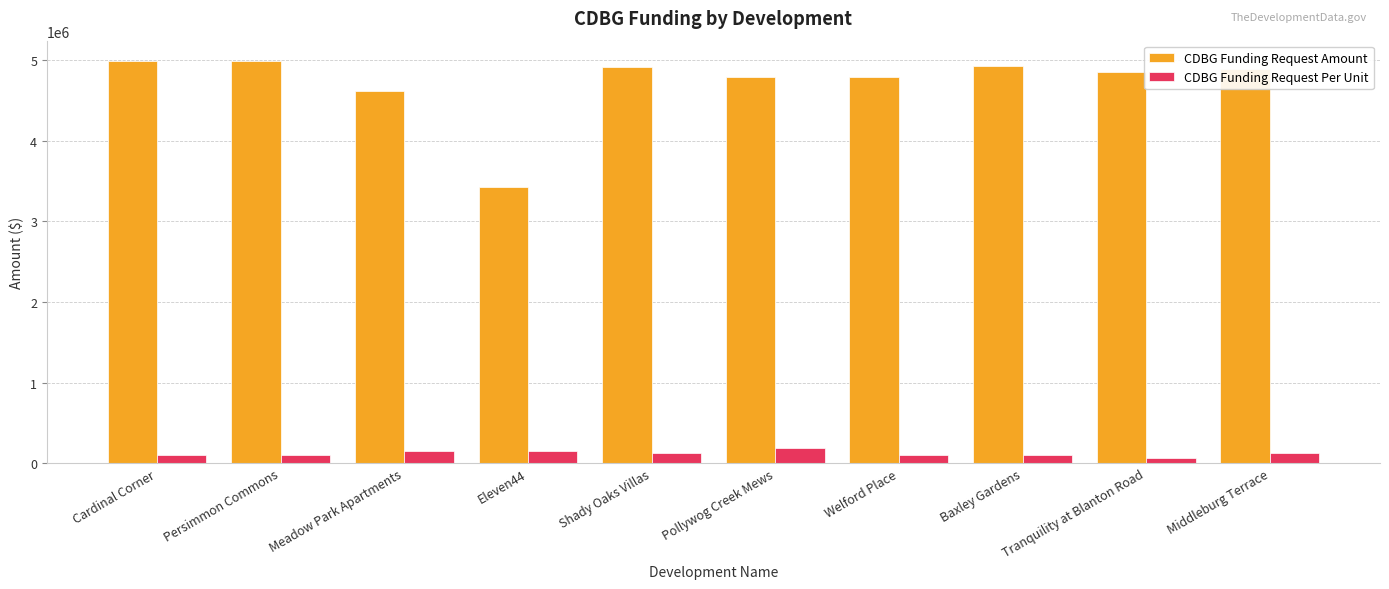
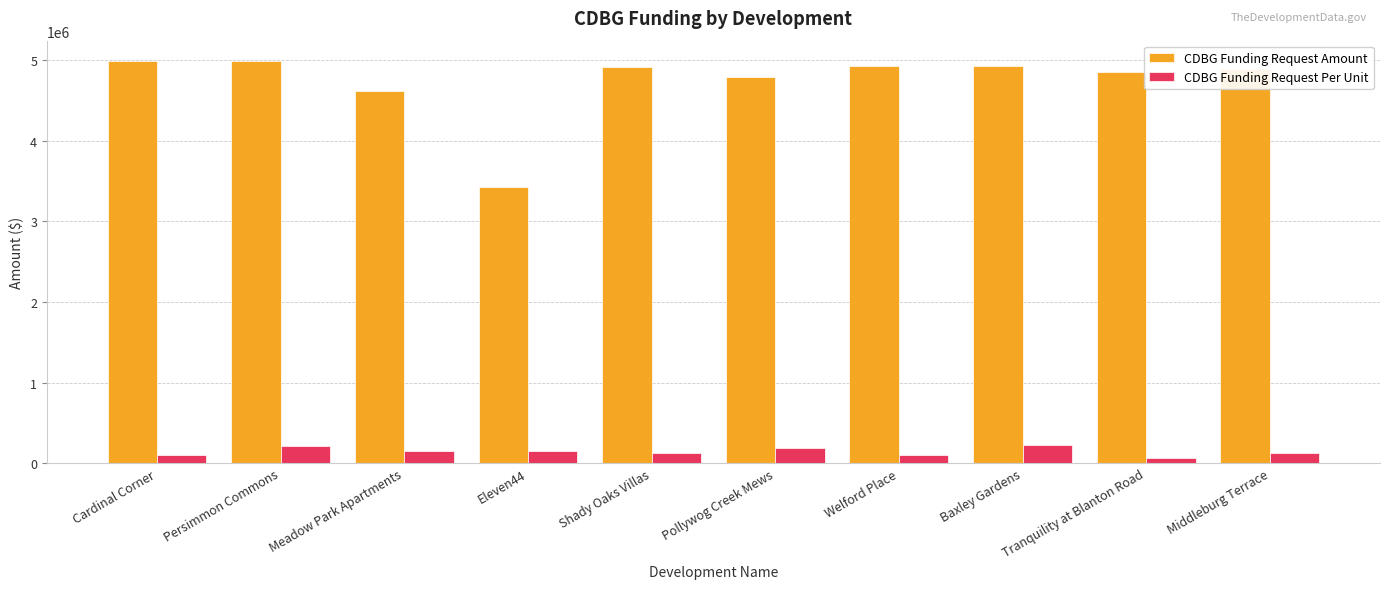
CDBG Funding Request Per Unit, Persimmon Commons: 100000 -> 200000
CDBG Funding Request Amount, Welford Place: 4800000 -> 4900000
CDBG Funding Request Per Unit, Baxley Gardens: 100000 -> 200000
